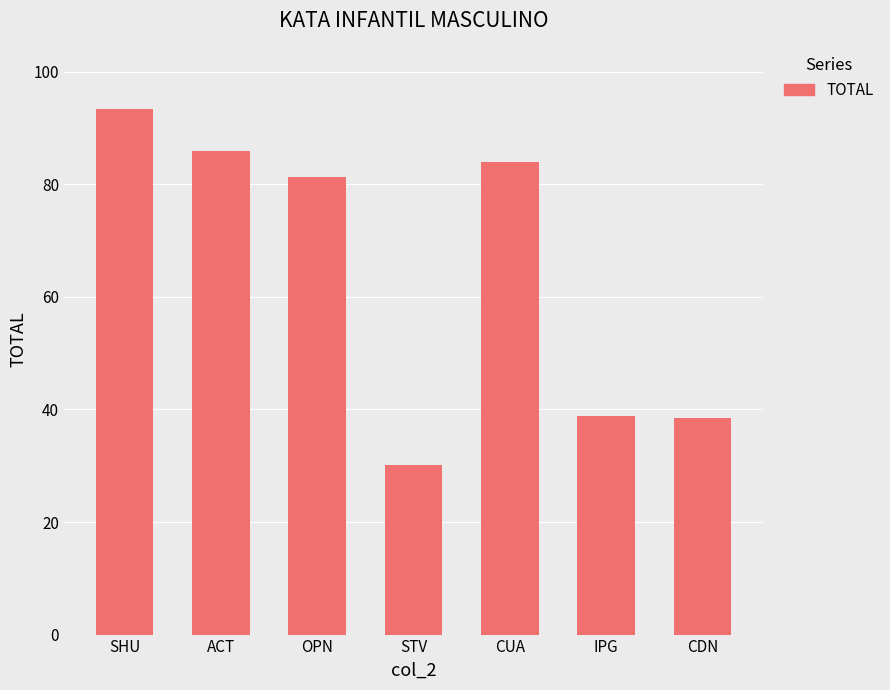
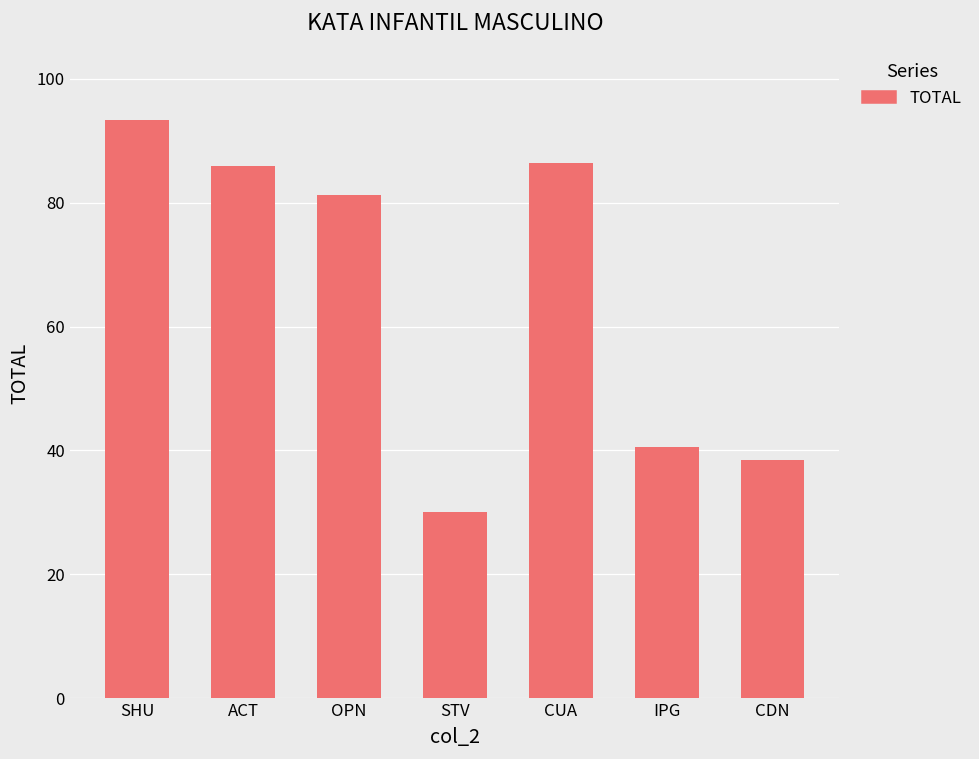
CUA: 84 -> 87
IPG: 39 -> 41
